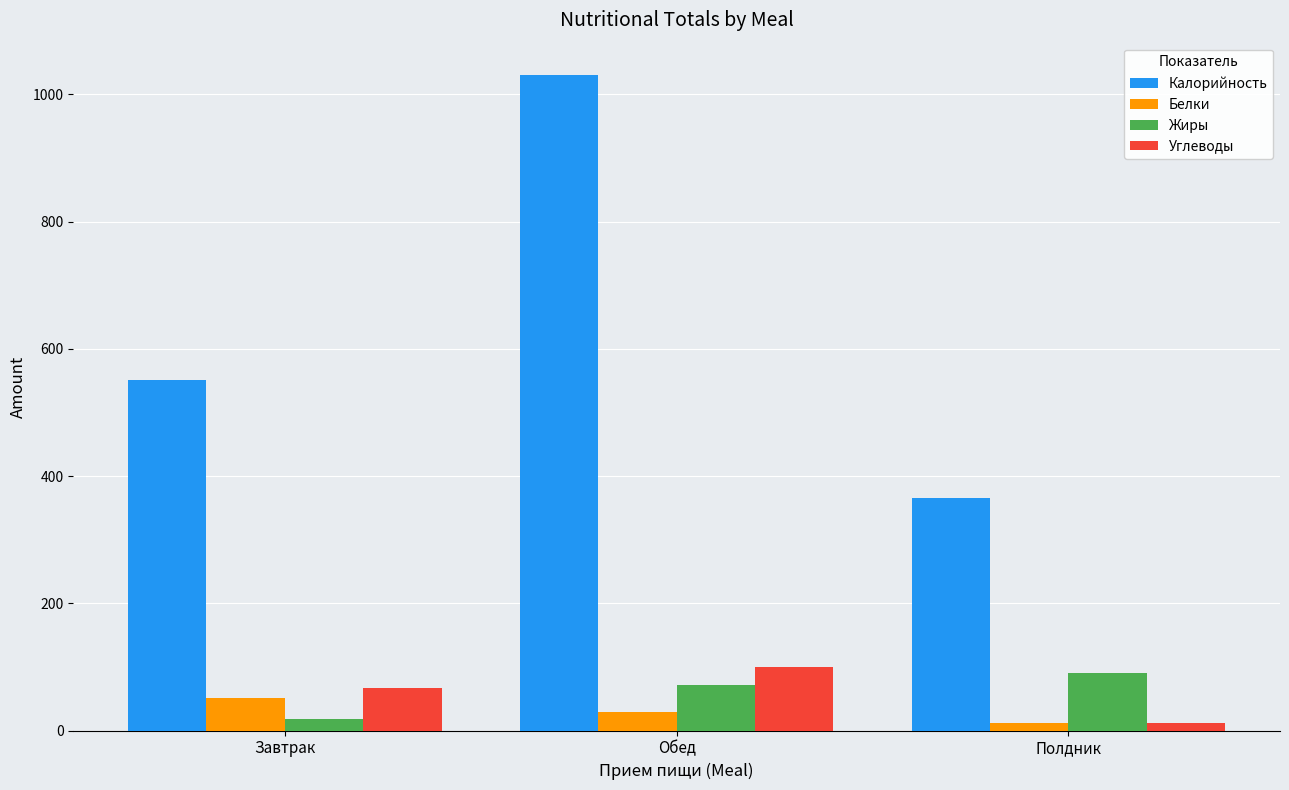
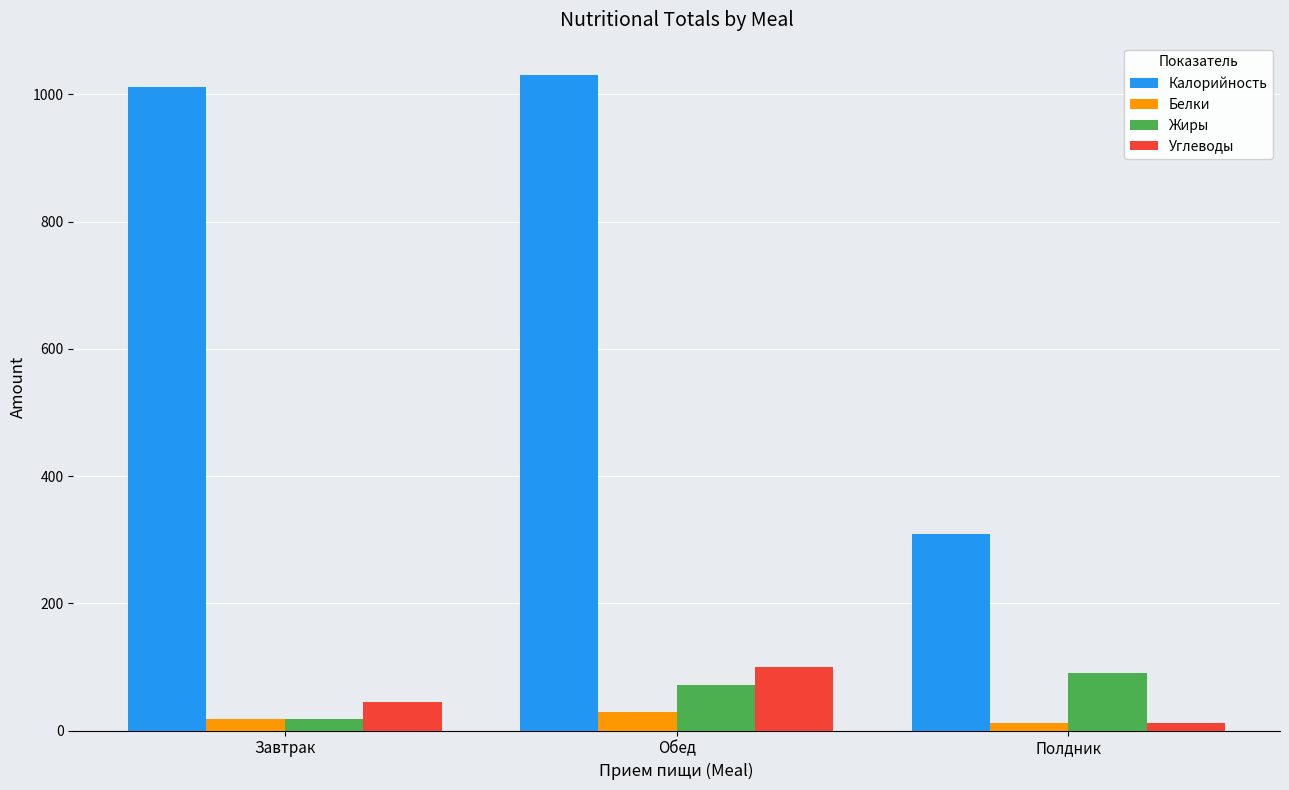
Калорийность, Завтрак: 550 -> 1010
Белки, Завтрак: 50 -> 20
Углеводы, Завтрак: 70 -> 50
Калорийность, Полдник: 370 -> 310
